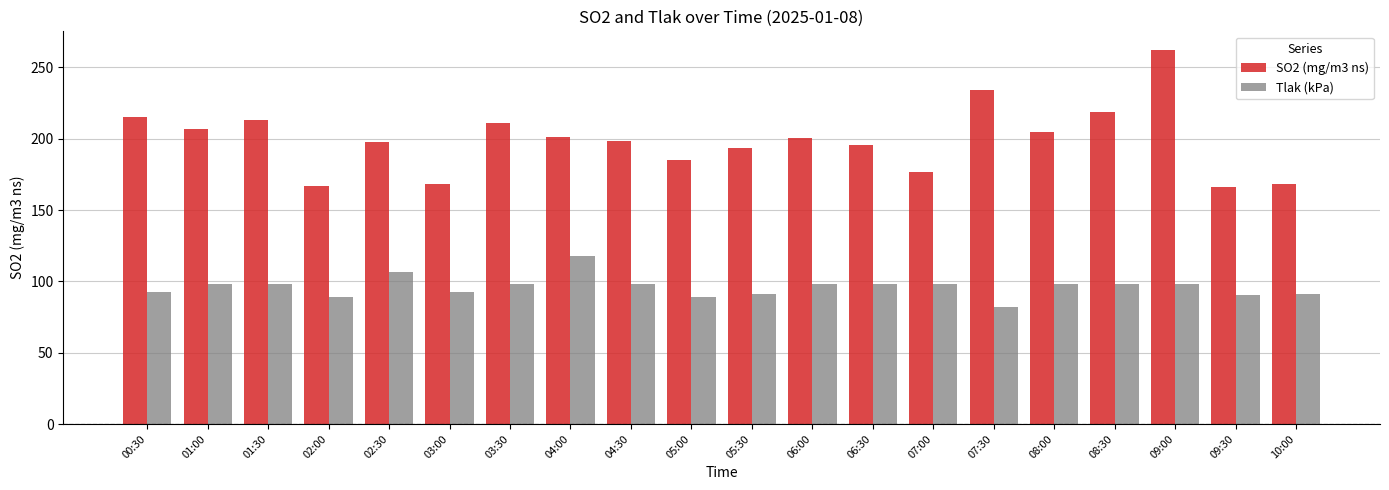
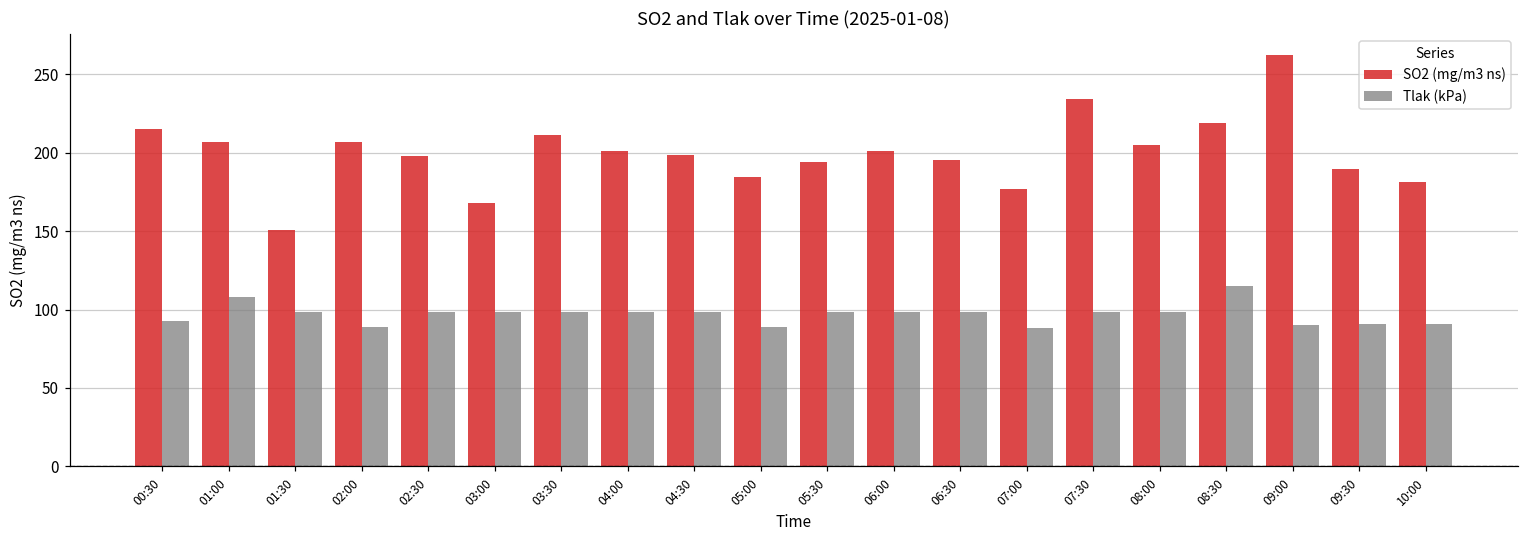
Tlak (kPa), 01:00: 98 -> 108
SO2 (mg/m3 ns), 01:30: 213 -> 151
SO2 (mg/m3 ns), 02:00: 167 -> 207
Tlak (kPa), 02:30: 106 -> 98
Tlak (kPa), 03:00: 93 -> 98
Tlak (kPa), 04:00: 118 -> 98
Tlak (kPa), 05:30: 91 -> 98
Tlak (kPa), 07:00: 98 -> 88
Tlak (kPa), 07:30: 82 -> 98
Tlak (kPa), 08:30: 98 -> 115
Tlak (kPa), 09:00: 98 -> 90
SO2 (mg/m3 ns), 09:30: 166 -> 190
SO2 (mg/m3 ns), 10:00: 168 -> 182
